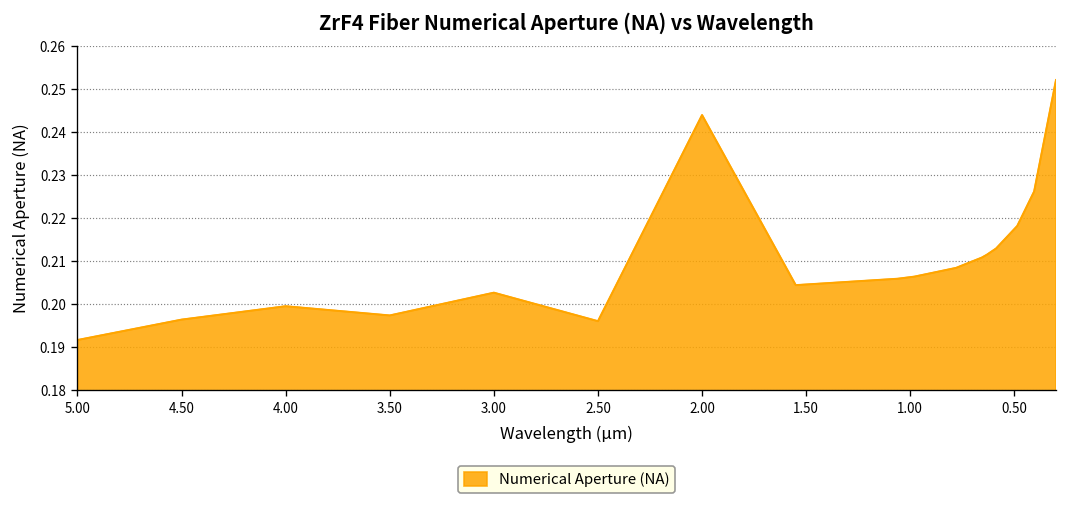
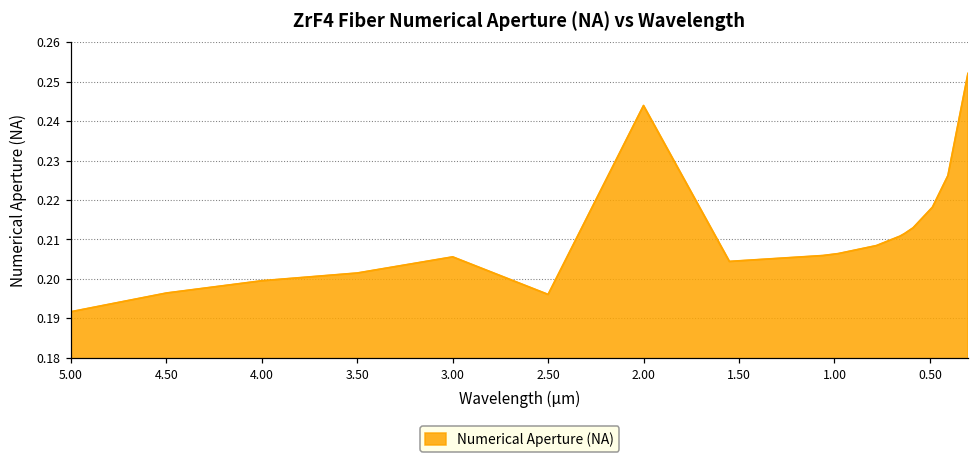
3.50: 0.197 -> 0.201
3.00: 0.203 -> 0.206
